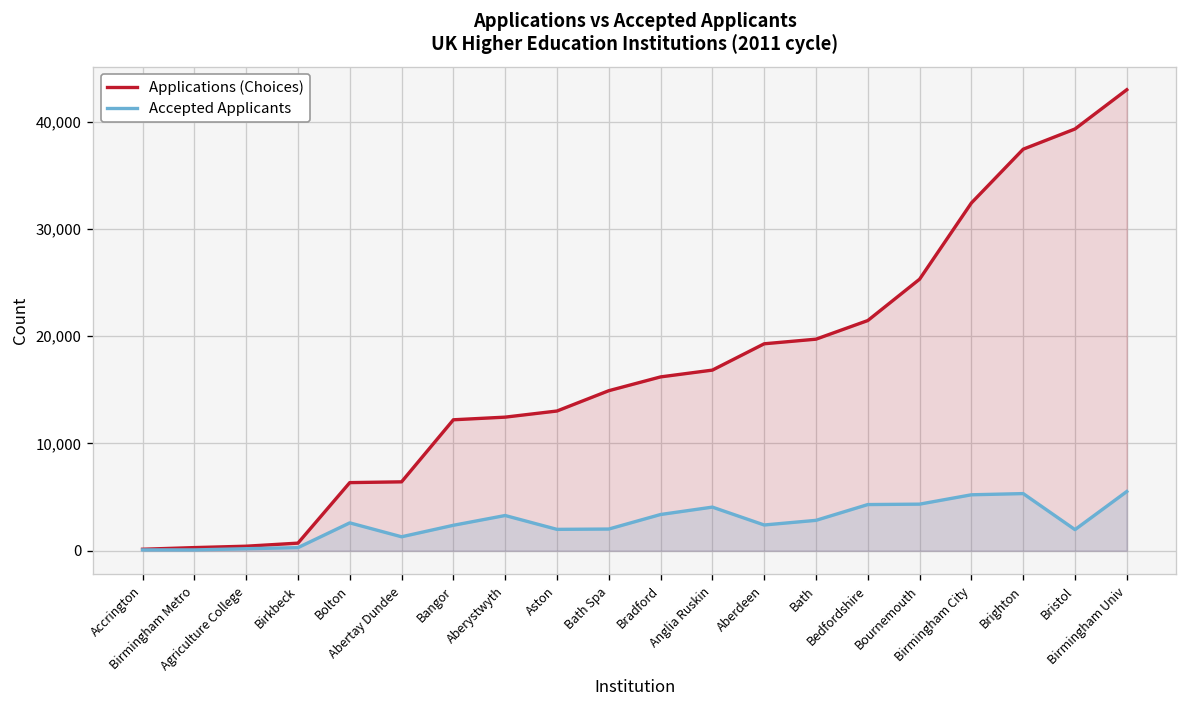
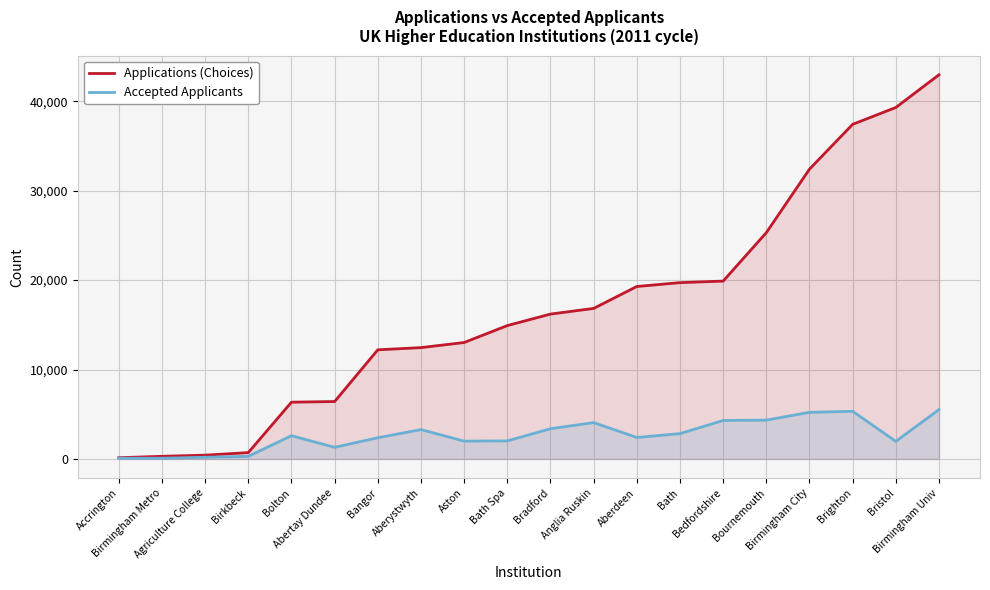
Applications (Choices), Bedfordshire: 21,000 -> 20,000
